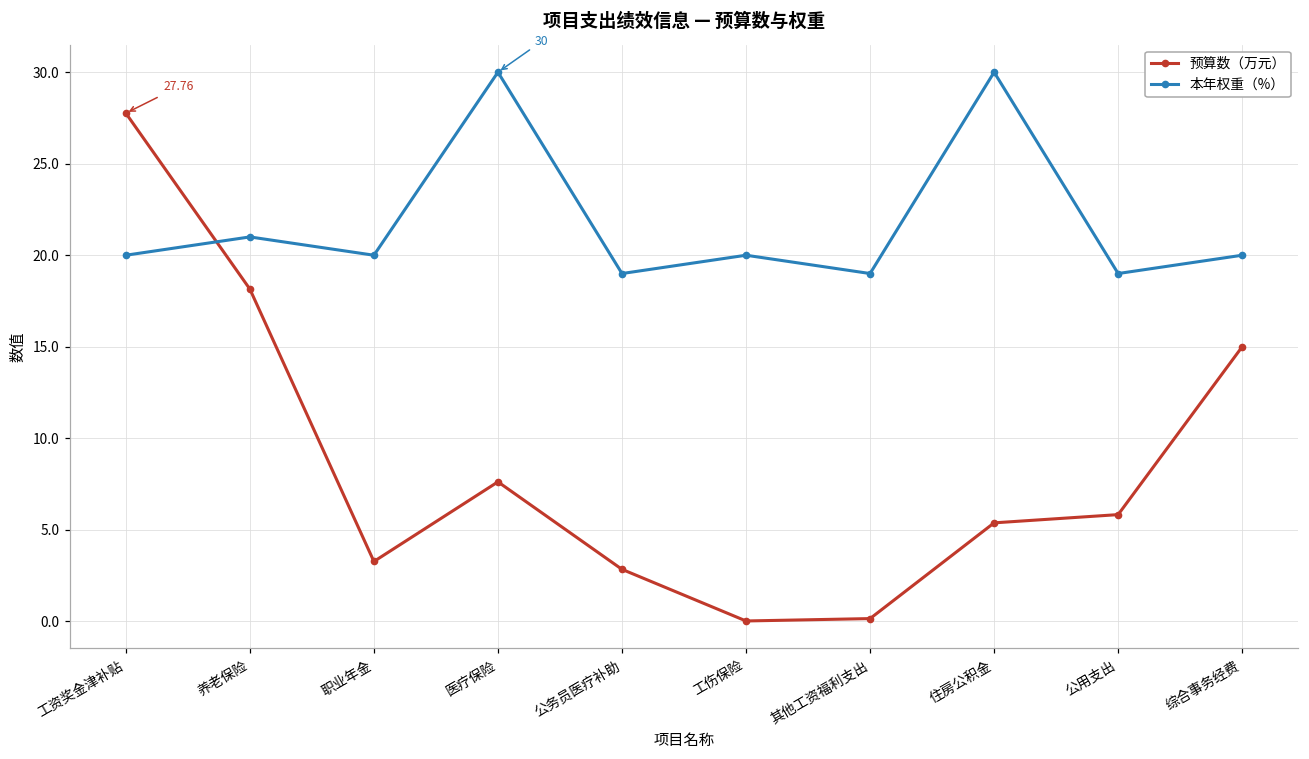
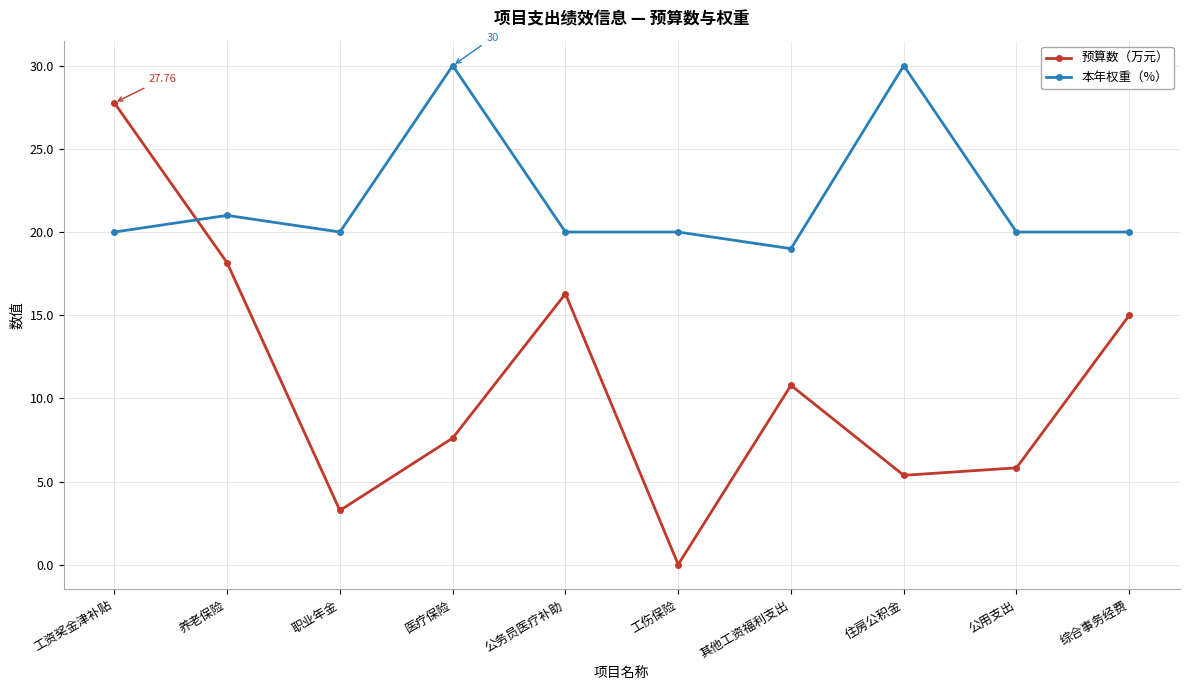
预算数（万元）, 公务员医疗补助: 2.8 -> 16.3
本年权重（%）, 公务员医疗补助: 19 -> 20
预算数（万元）, 其他工资福利支出: 0.2 -> 10.8
本年权重（%）, 公用支出: 19 -> 20
